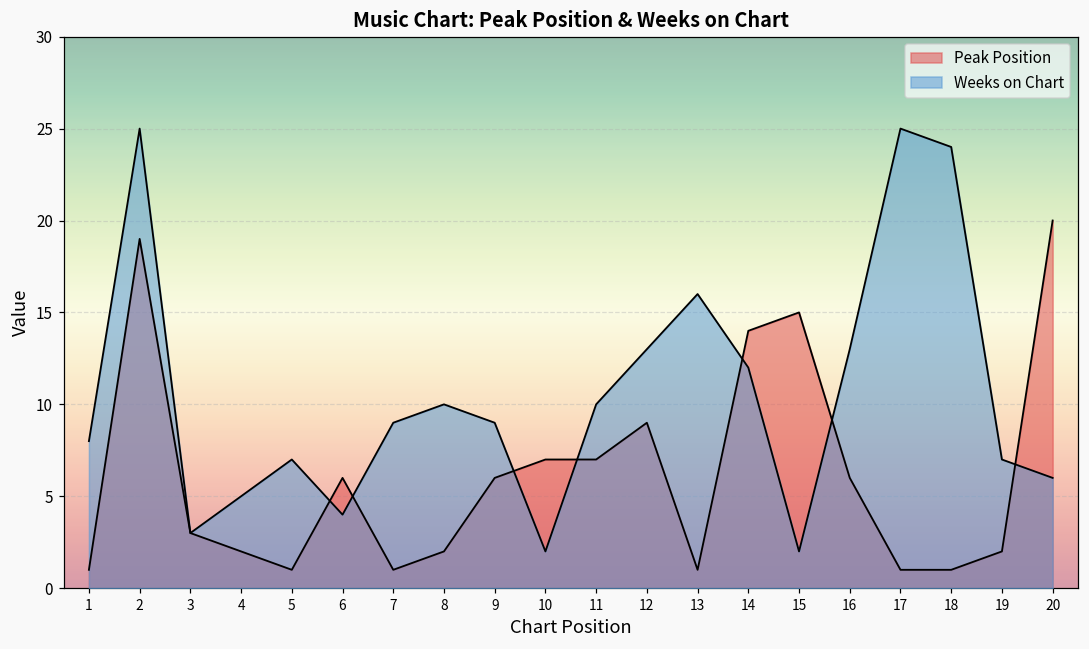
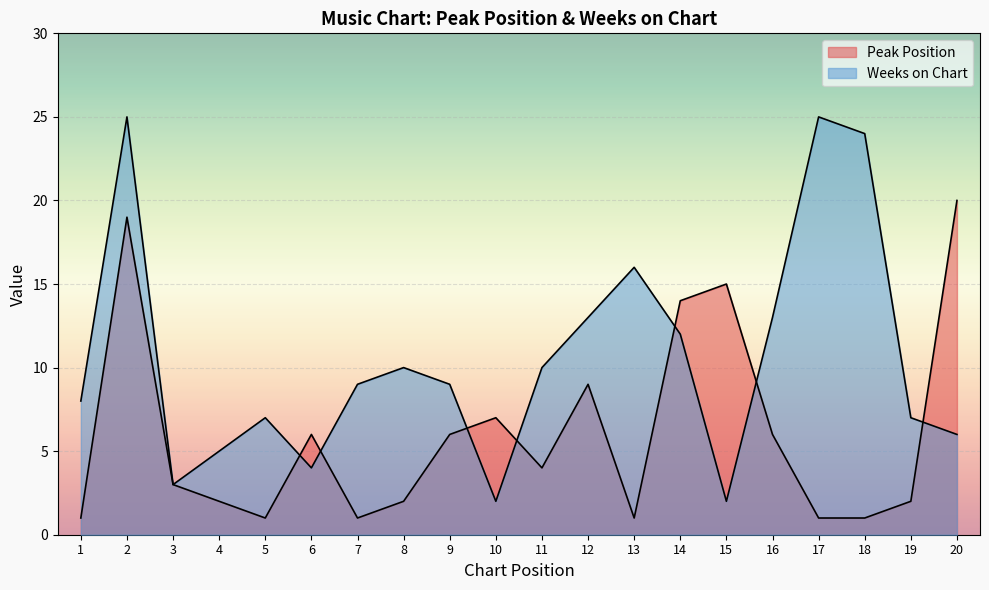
Peak Position, 11: 7 -> 4
